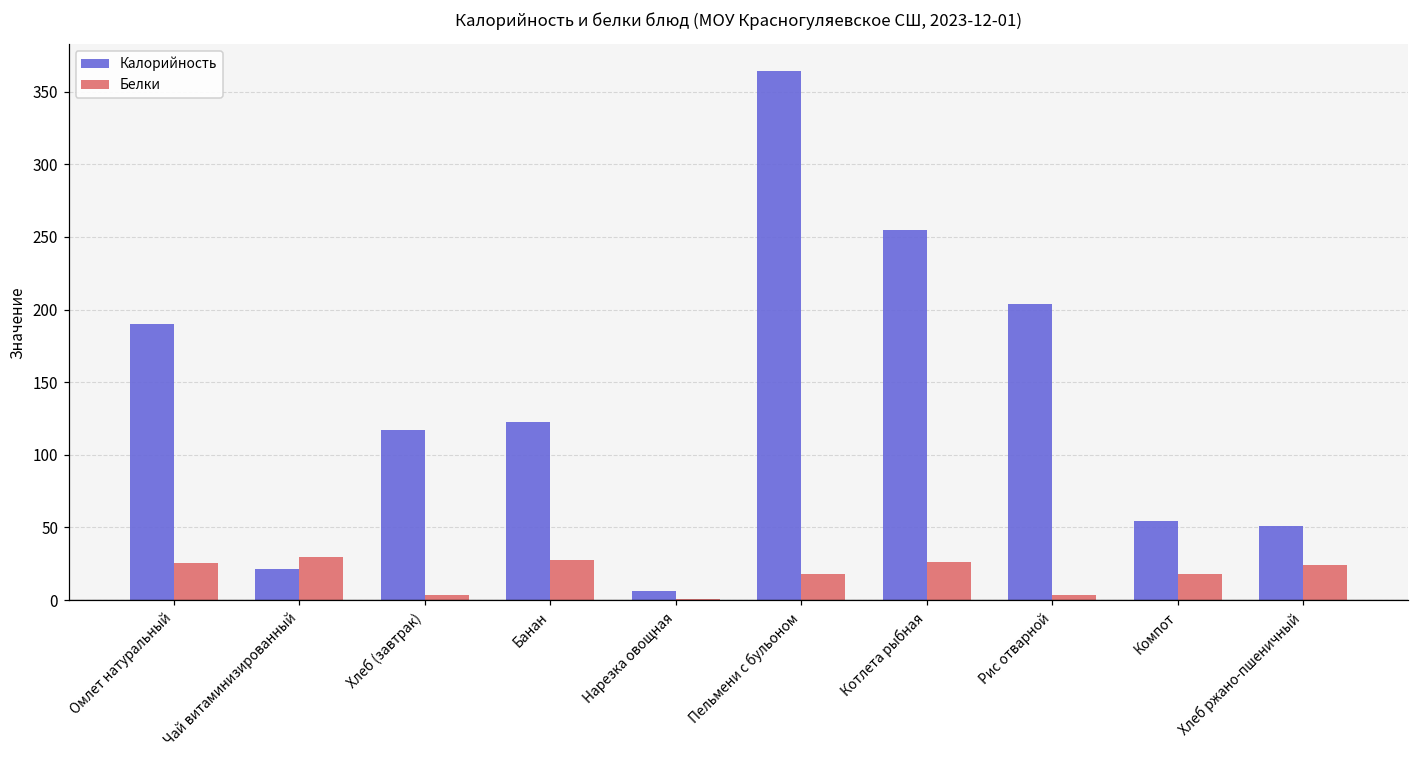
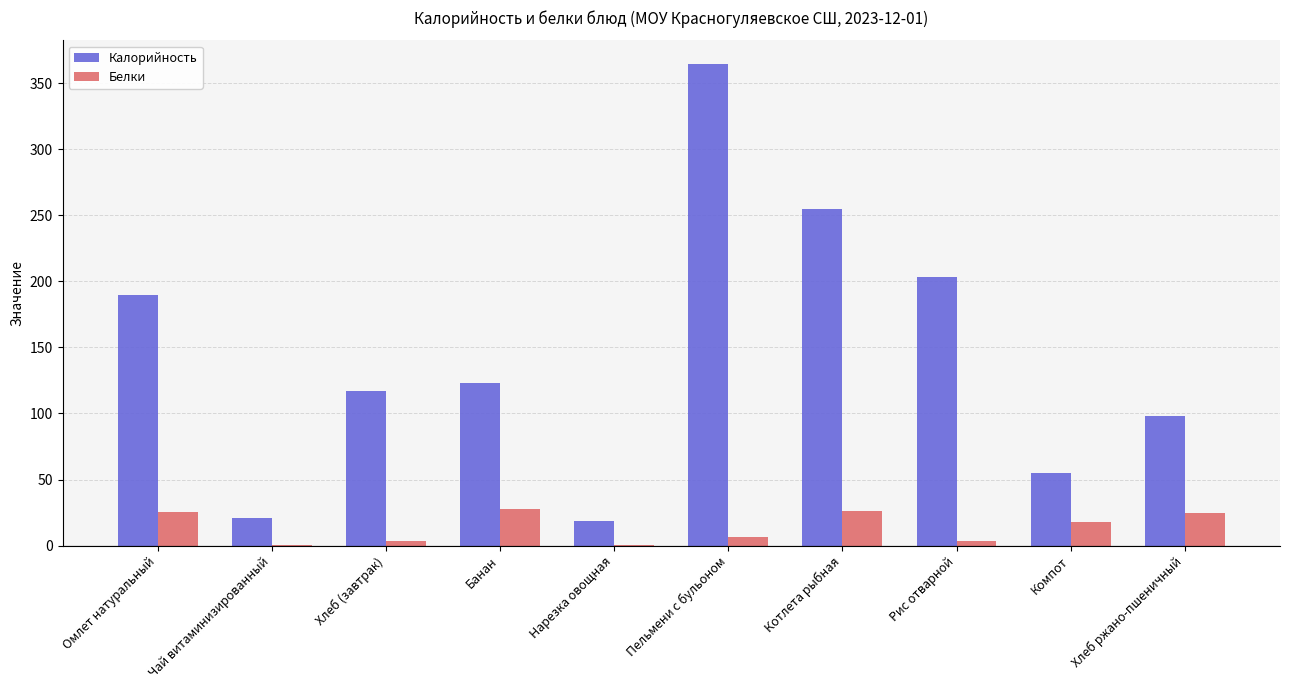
Белки, Чай витаминизированный: 30 -> 1
Калорийность, Нарезка овощная: 6 -> 19
Белки, Пельмени с бульоном: 18 -> 6
Калорийность, Хлеб ржано-пшеничный: 51 -> 98
